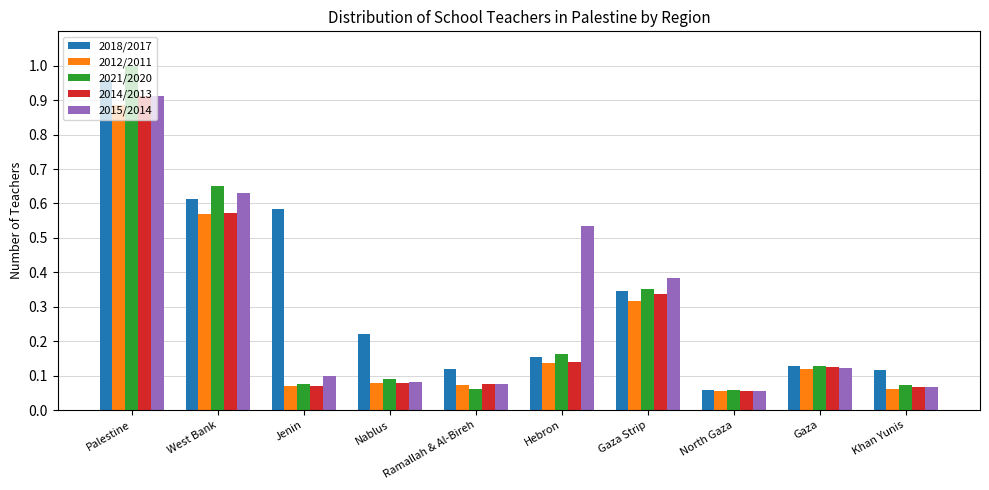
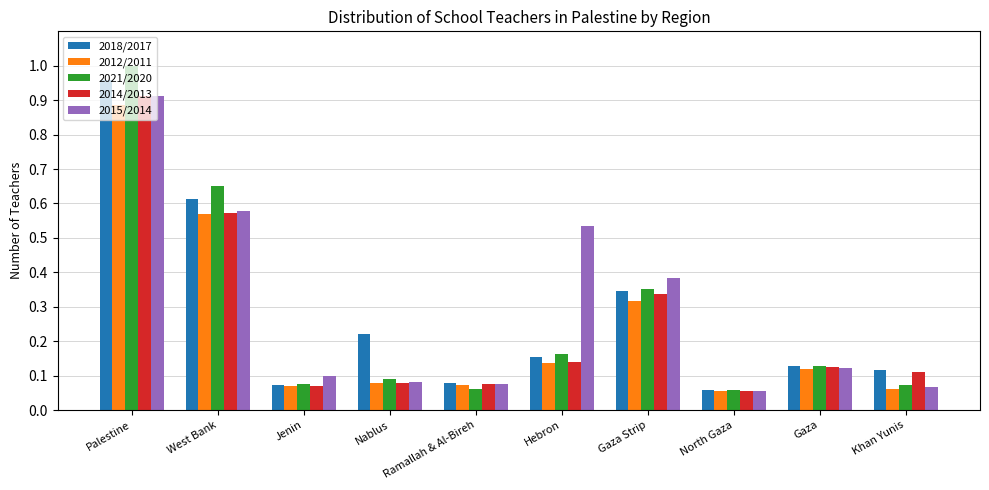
2015/2014, West Bank: 0.63 -> 0.58
2018/2017, Jenin: 0.58 -> 0.07
2018/2017, Ramallah & Al-Bireh: 0.12 -> 0.08
2014/2013, Khan Yunis: 0.07 -> 0.11
